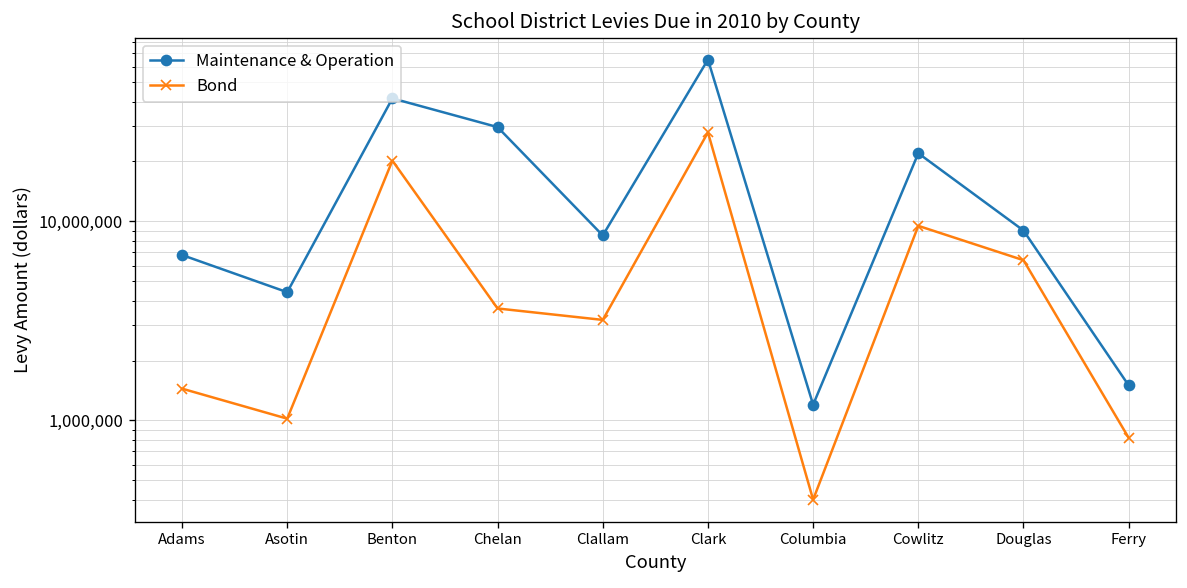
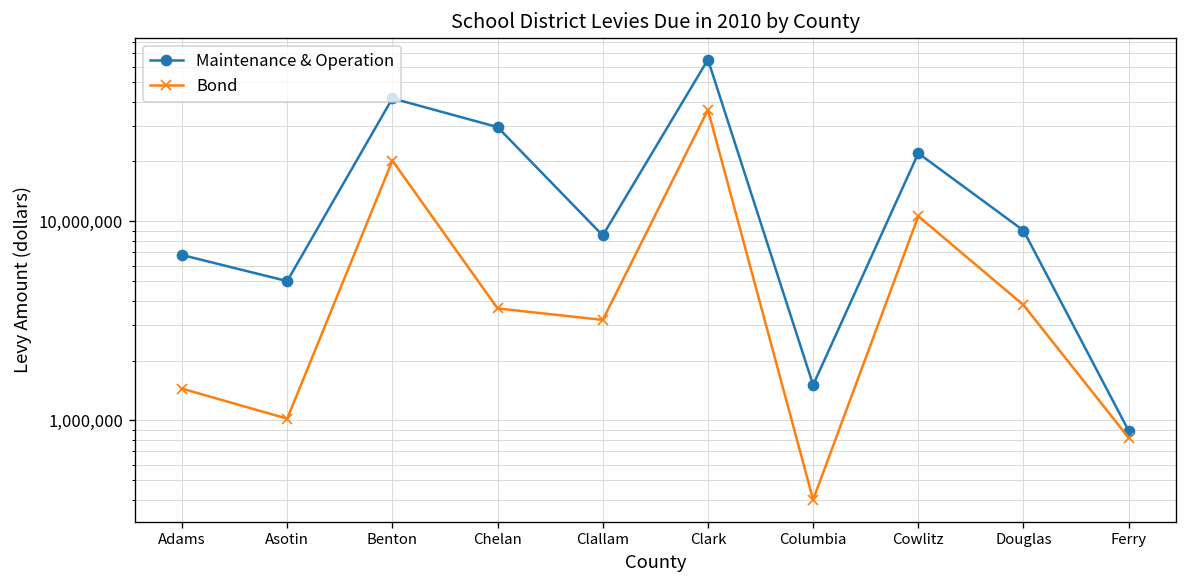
Maintenance & Operation, Asotin: 4,400,000 -> 5,000,000
Bond, Clark: 28,000,000 -> 36,000,000
Maintenance & Operation, Columbia: 1,200,000 -> 1,500,000
Bond, Cowlitz: 10,000,000 -> 11,000,000
Bond, Douglas: 6,400,000 -> 3,800,000
Maintenance & Operation, Ferry: 1,500,000 -> 900,000
